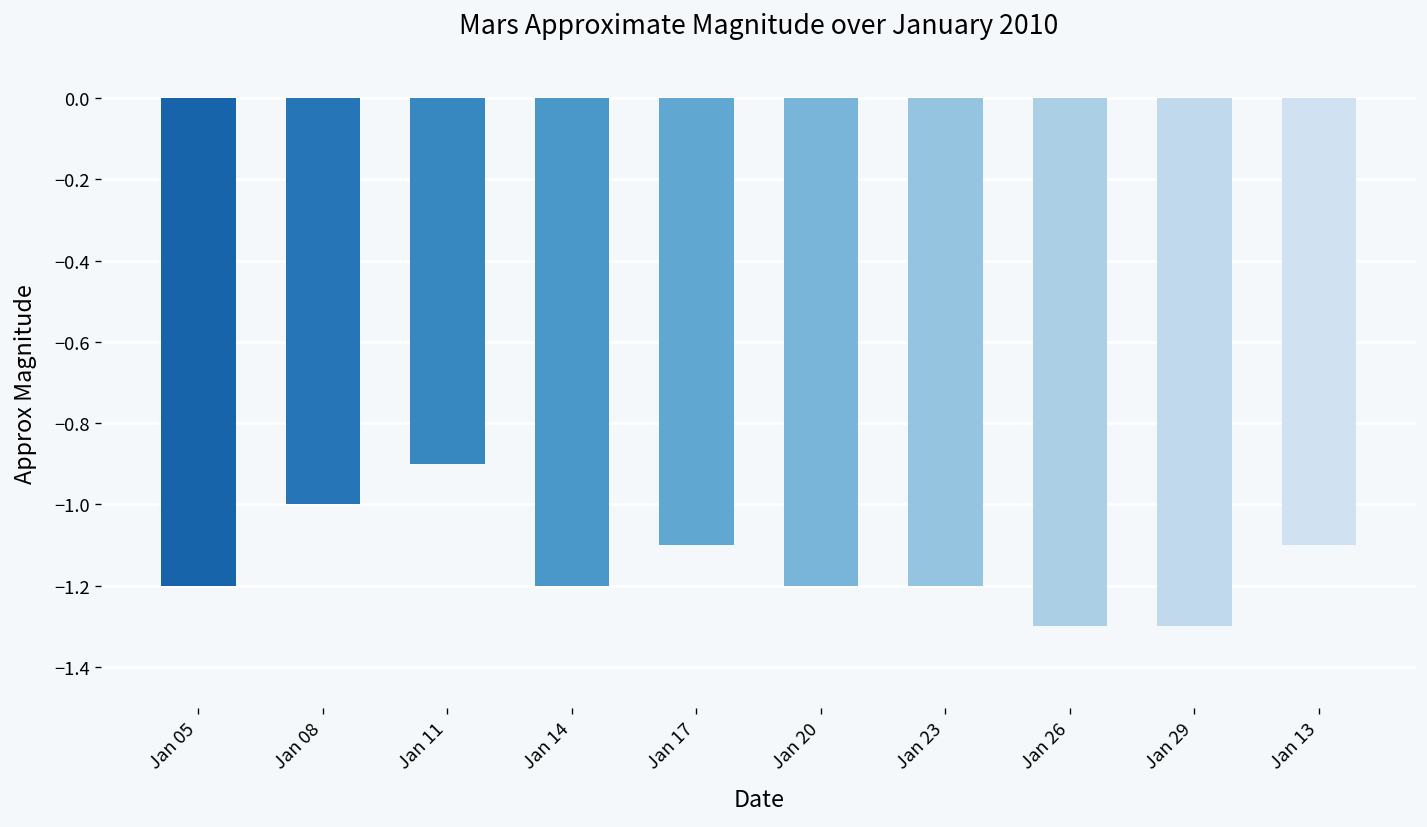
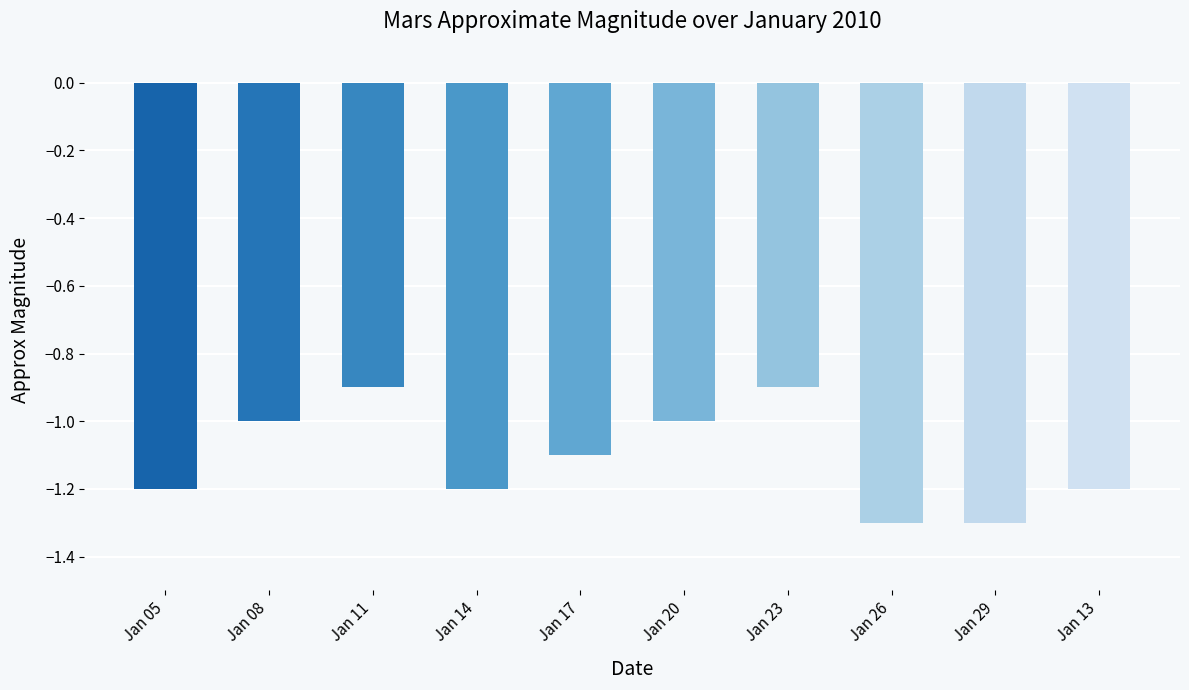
Jan 20: -1.2 -> -1.0
Jan 23: -1.2 -> -0.9
Jan 13: -1.1 -> -1.2
